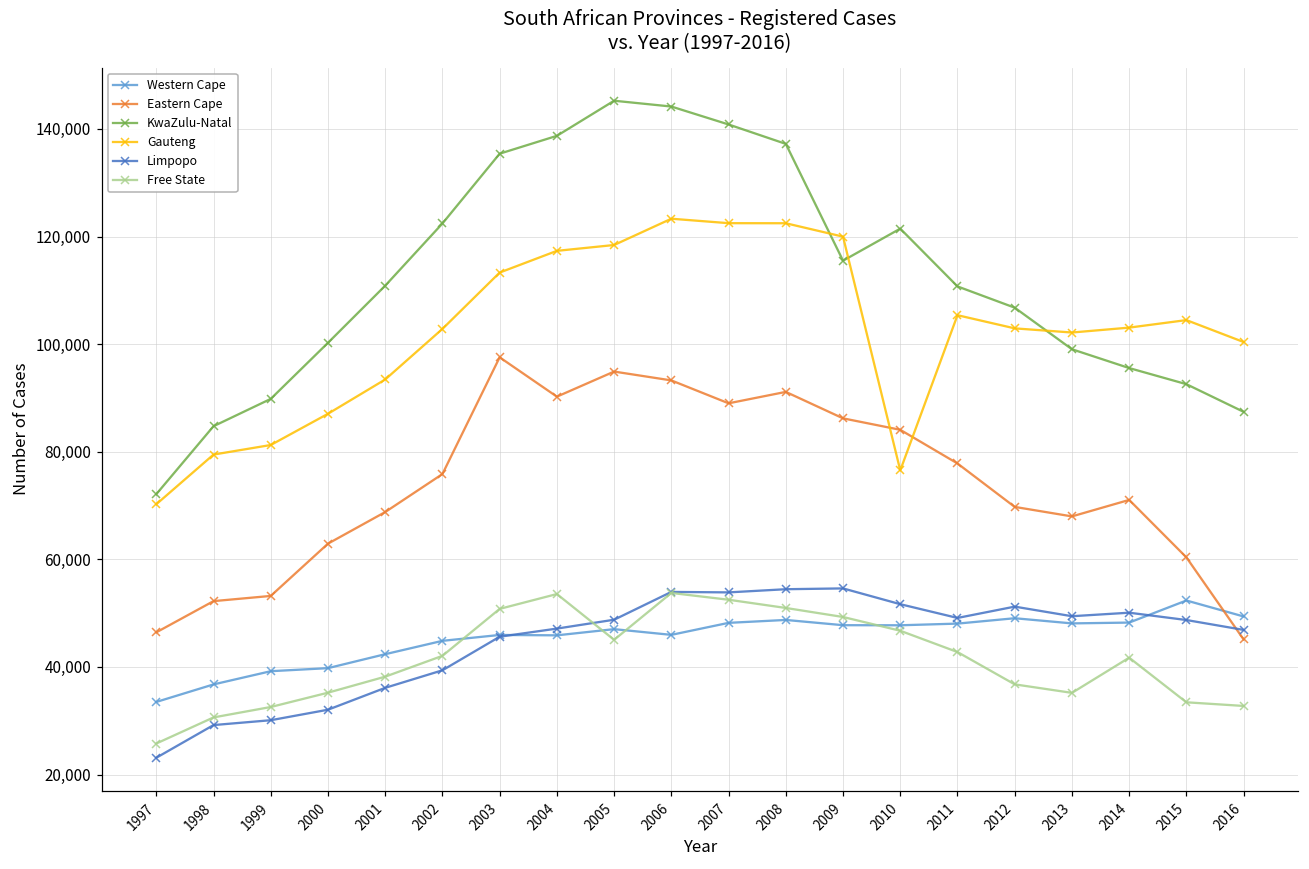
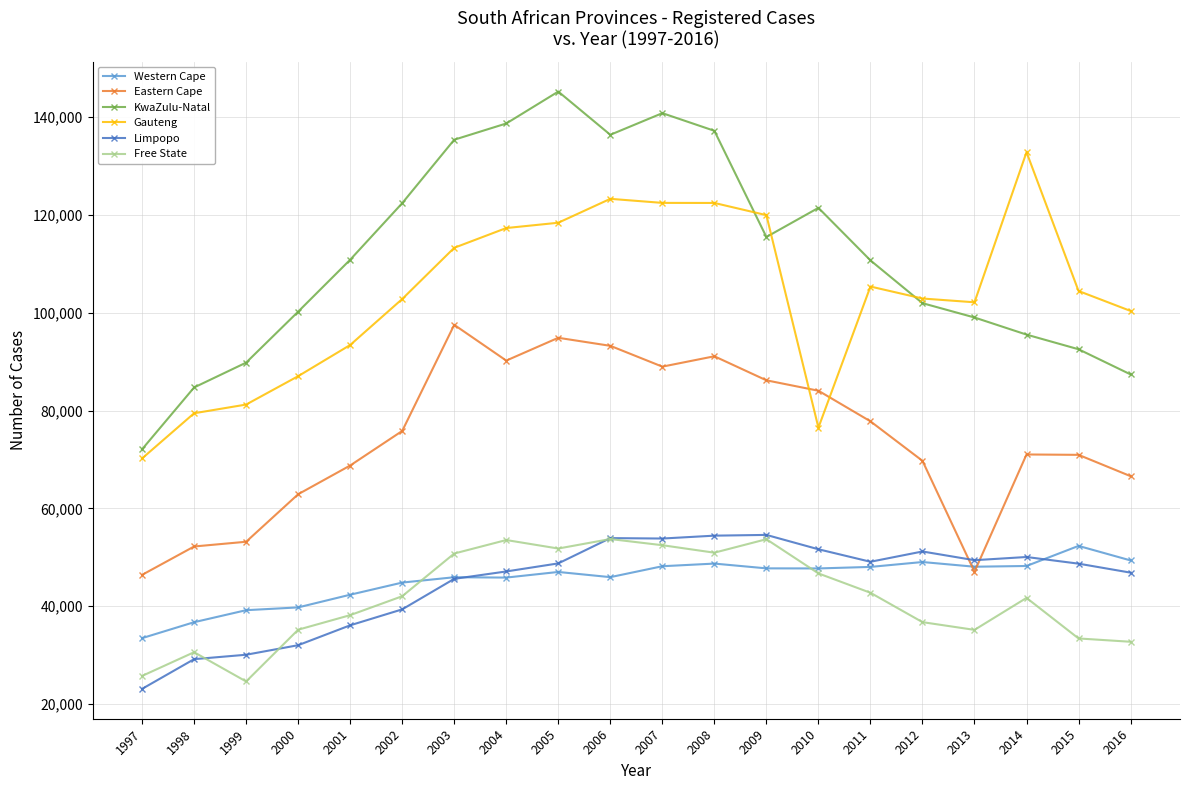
Free State, 1999: 33,000 -> 25,000
Free State, 2005: 45,000 -> 52,000
KwaZulu-Natal, 2006: 144,000 -> 136,000
Free State, 2009: 49,000 -> 54,000
KwaZulu-Natal, 2012: 107,000 -> 102,000
Eastern Cape, 2013: 68,000 -> 47,000
Gauteng, 2014: 103,000 -> 133,000
Eastern Cape, 2015: 60,000 -> 71,000
Eastern Cape, 2016: 45,000 -> 67,000
